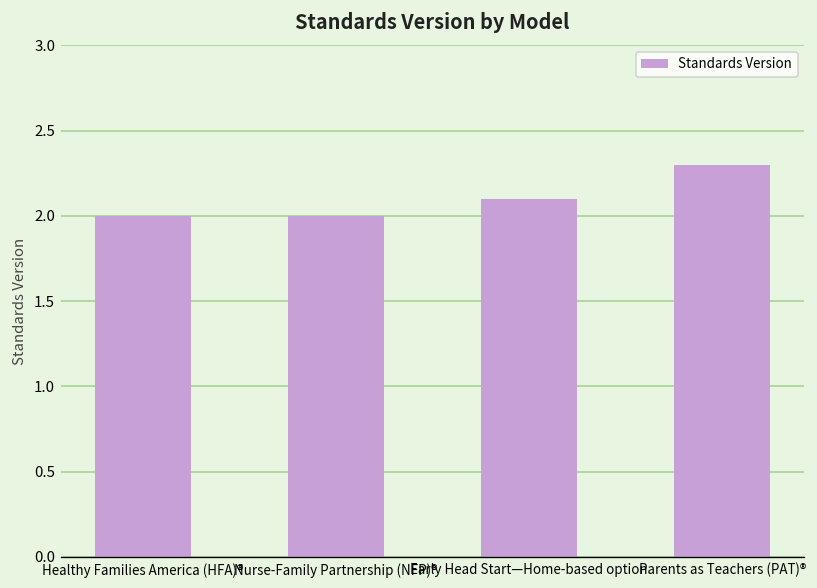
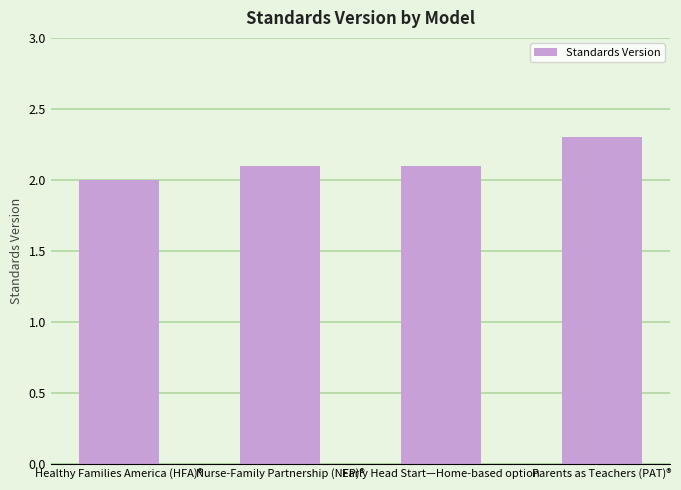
Nurse-Family Partnership (NFP)®: 2.0 -> 2.1
